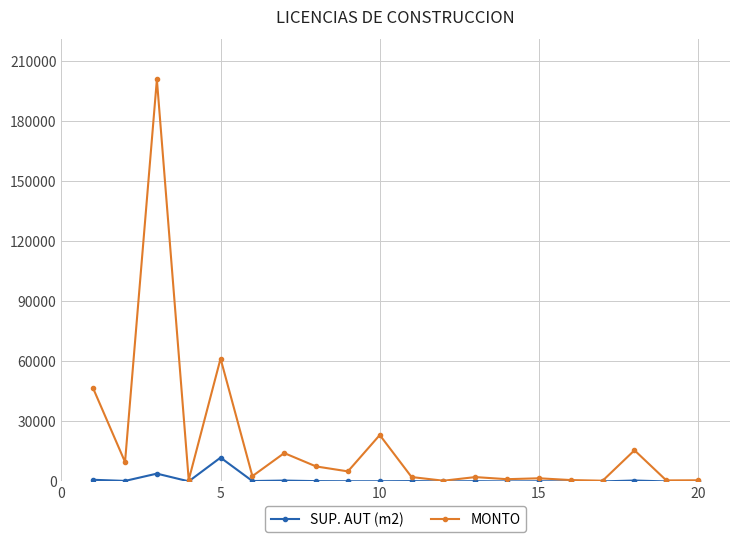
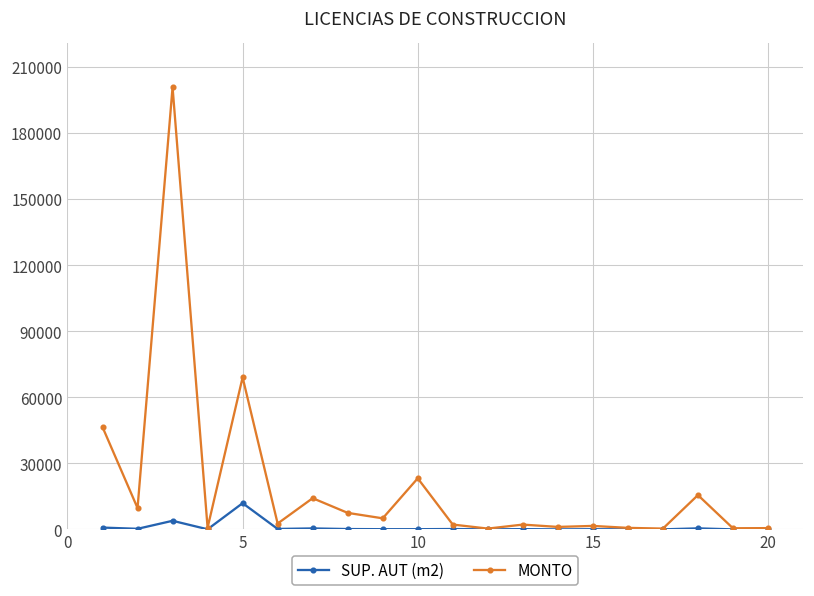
MONTO, 5: 61000 -> 69000
